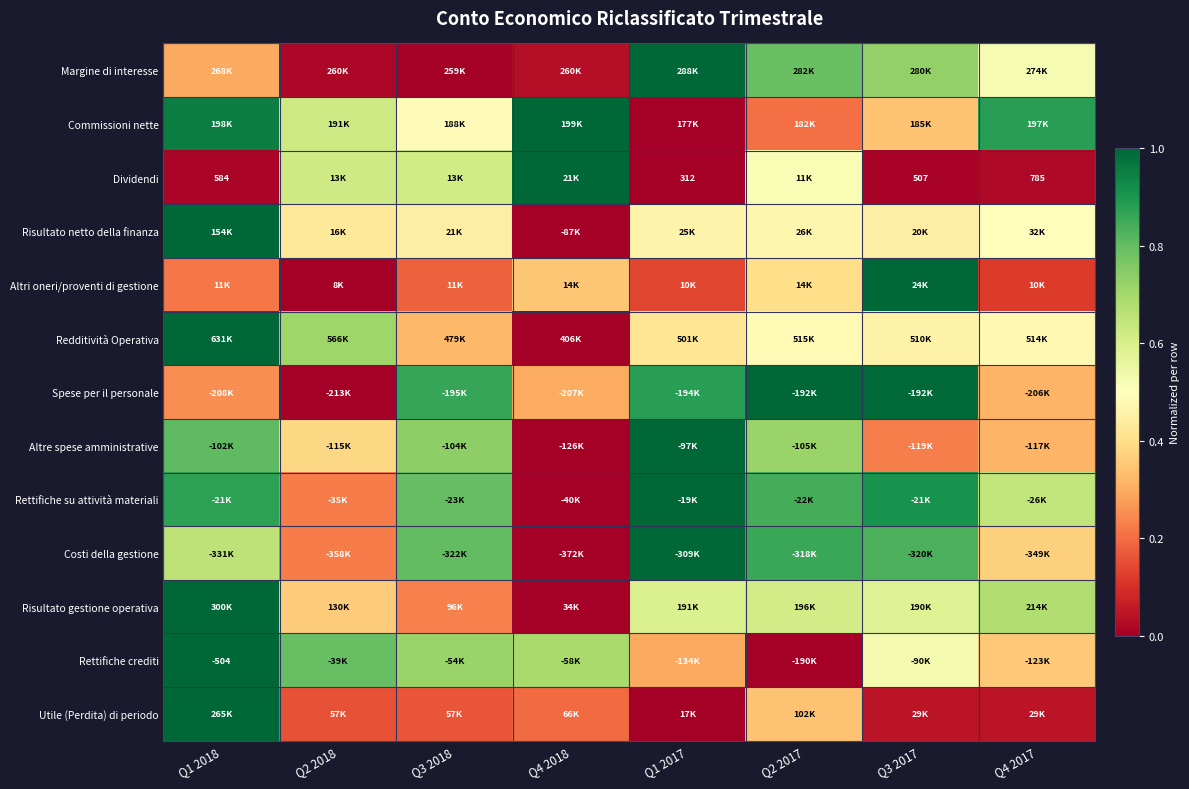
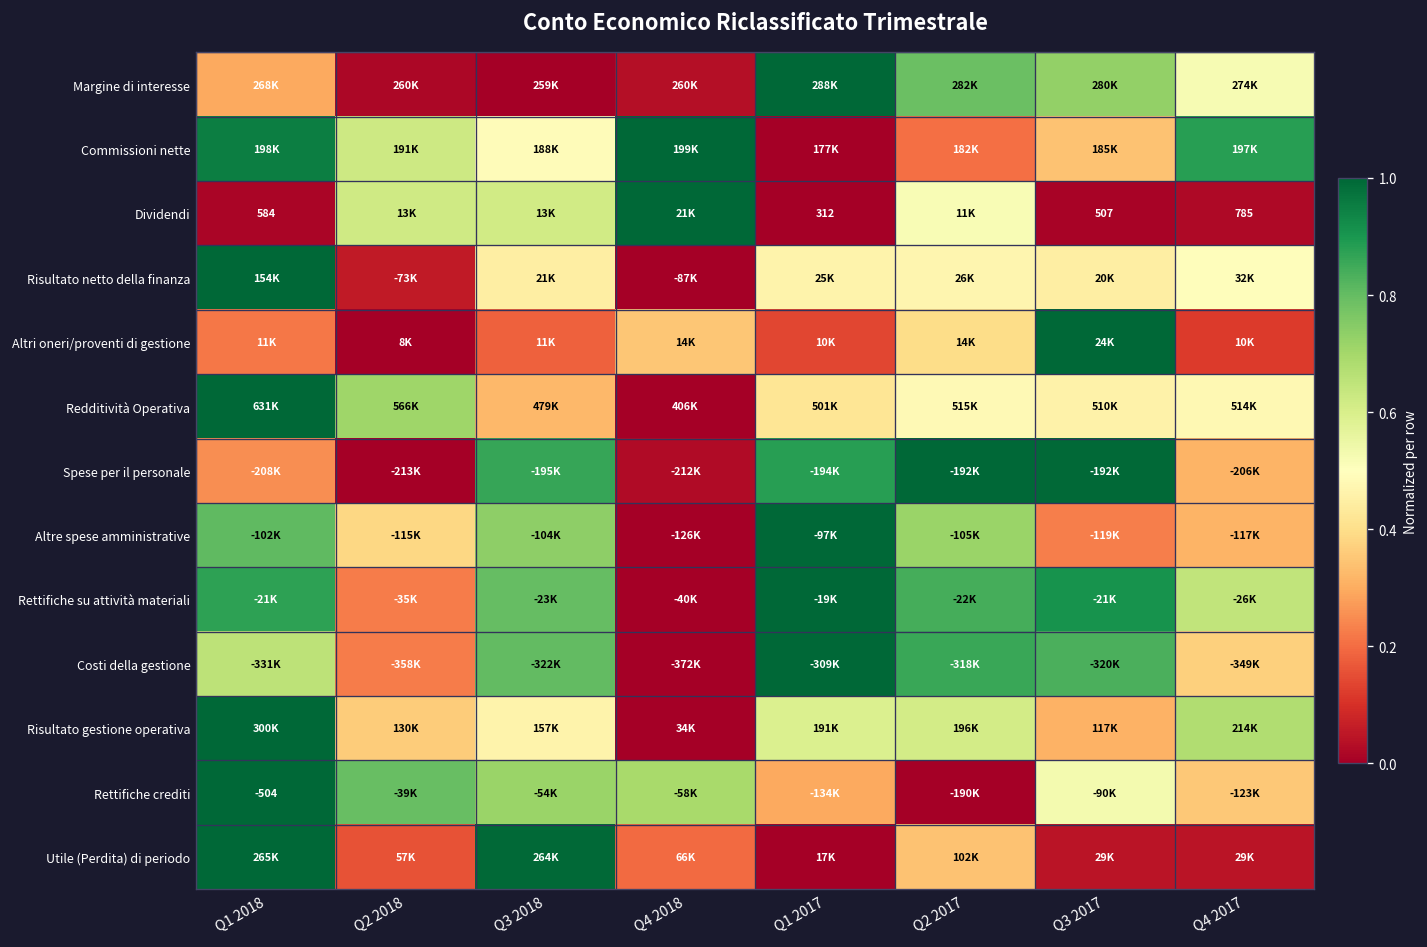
Risultato netto della finanza, Q2 2018: 16K -> -73K
Spese per il personale, Q4 2018: -207K -> -212K
Risultato gestione operativa, Q3 2018: 96K -> 157K
Risultato gestione operativa, Q3 2017: 190K -> 117K
Utile (Perdita) di periodo, Q3 2018: 57K -> 264K
